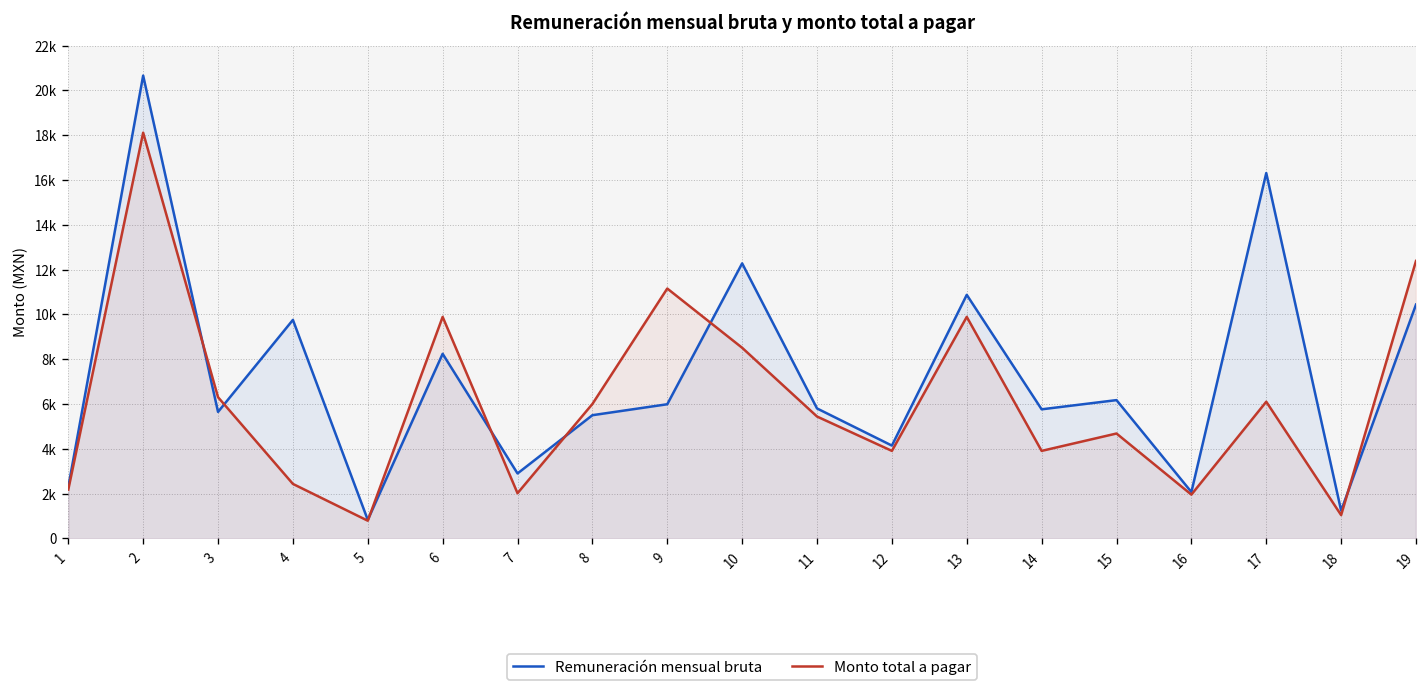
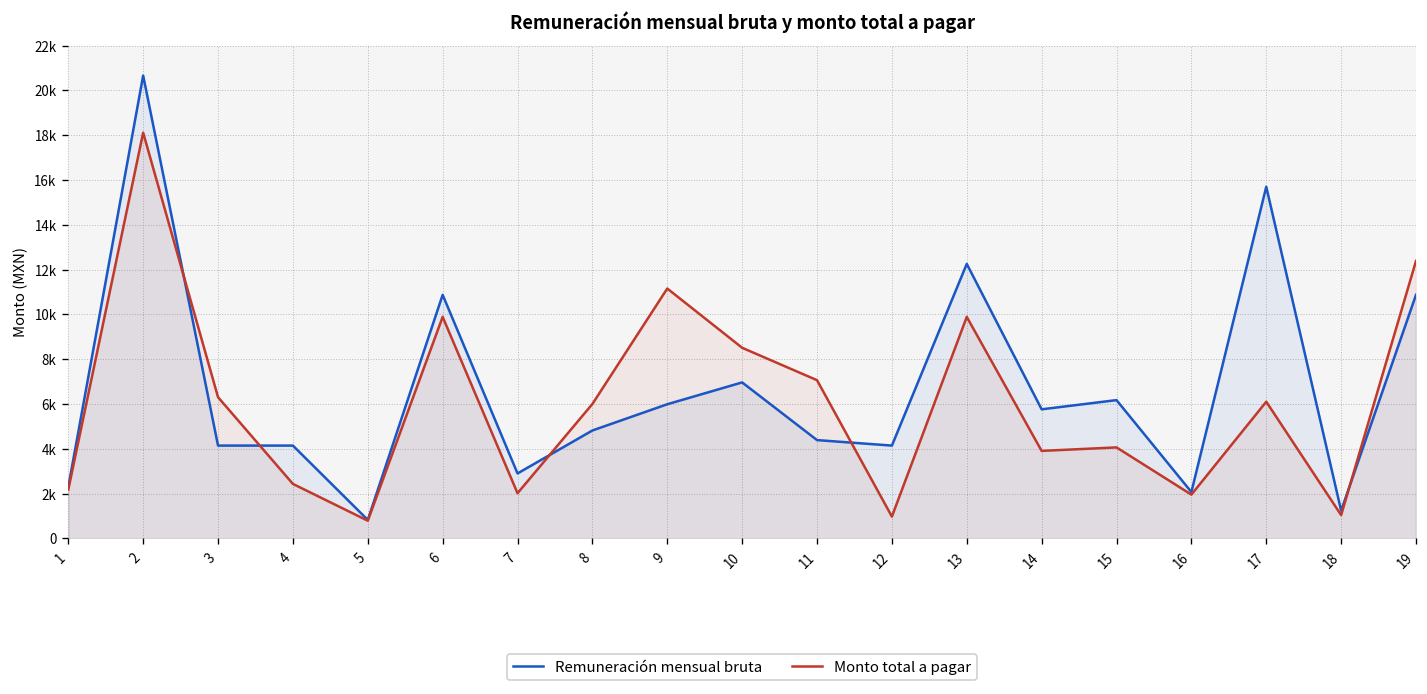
Remuneración mensual bruta, 3: 5600 -> 4100
Remuneración mensual bruta, 4: 9800 -> 4100
Remuneración mensual bruta, 6: 8200 -> 10900
Remuneración mensual bruta, 8: 5500 -> 4800
Remuneración mensual bruta, 10: 12300 -> 7000
Remuneración mensual bruta, 11: 5800 -> 4400
Monto total a pagar, 11: 5400 -> 7100
Monto total a pagar, 12: 3900 -> 1000
Remuneración mensual bruta, 13: 10900 -> 12300
Monto total a pagar, 15: 4700 -> 4100
Remuneración mensual bruta, 17: 16300 -> 15700
Remuneración mensual bruta, 19: 10400 -> 10900
